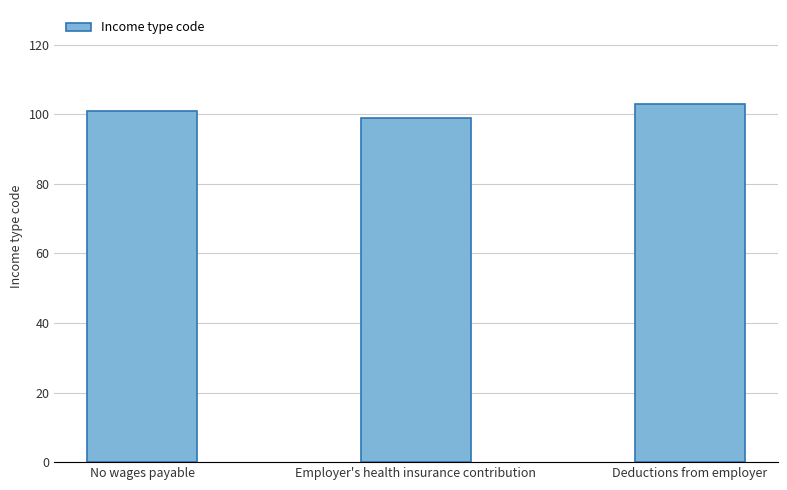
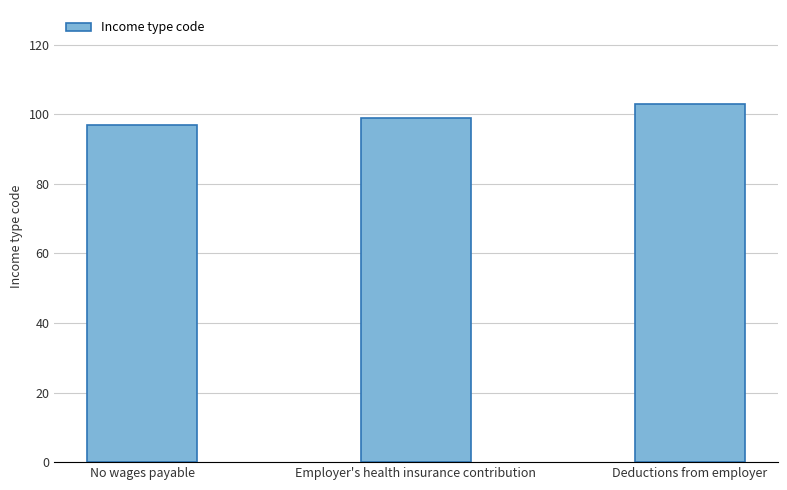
No wages payable: 101 -> 97
